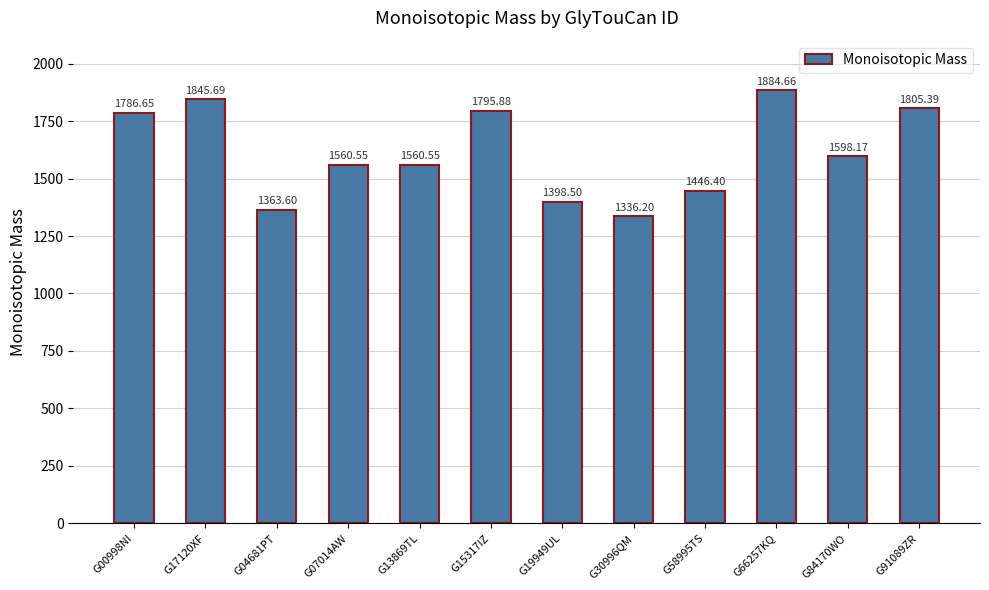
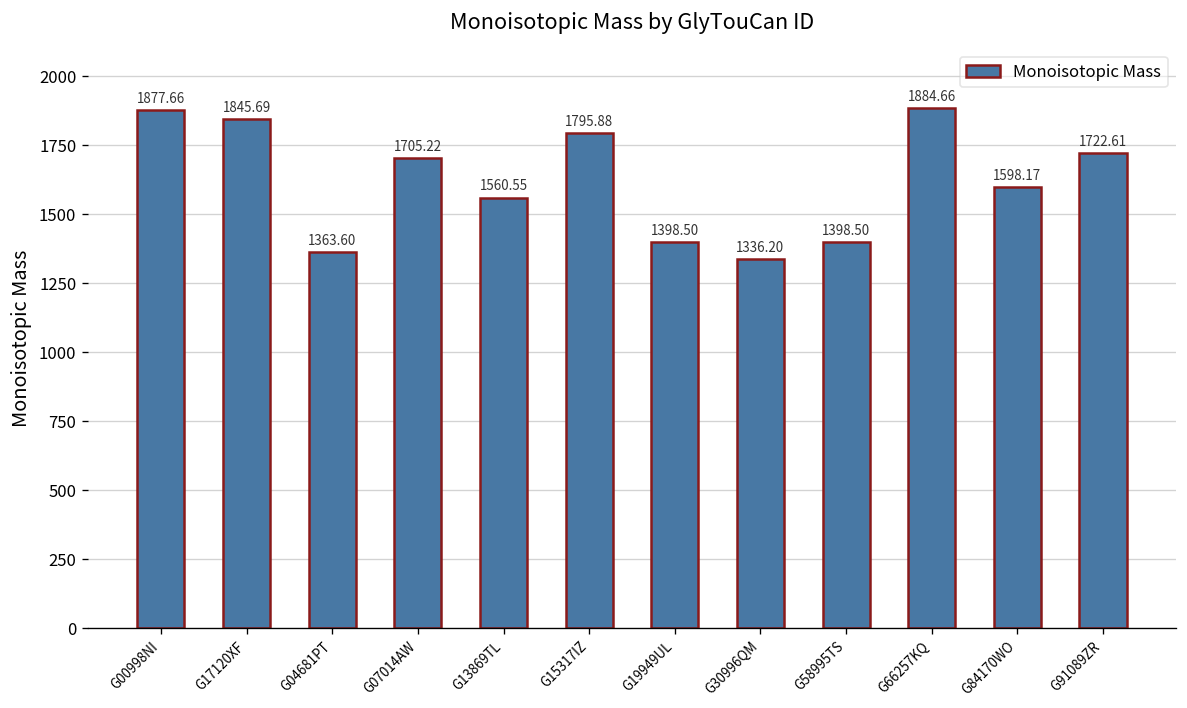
G00998NI: 1786.65 -> 1877.66
G07014AW: 1560.55 -> 1705.22
G58995TS: 1446.40 -> 1398.50
G91089ZR: 1805.39 -> 1722.61
